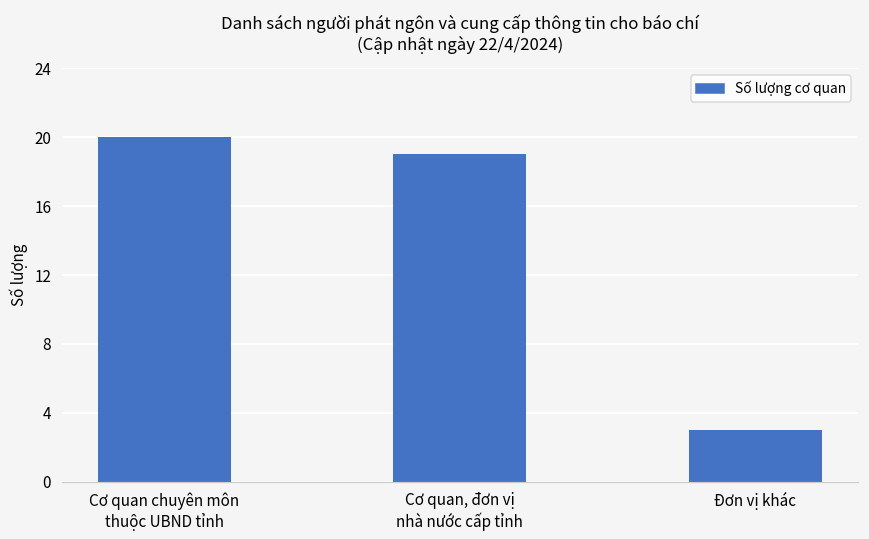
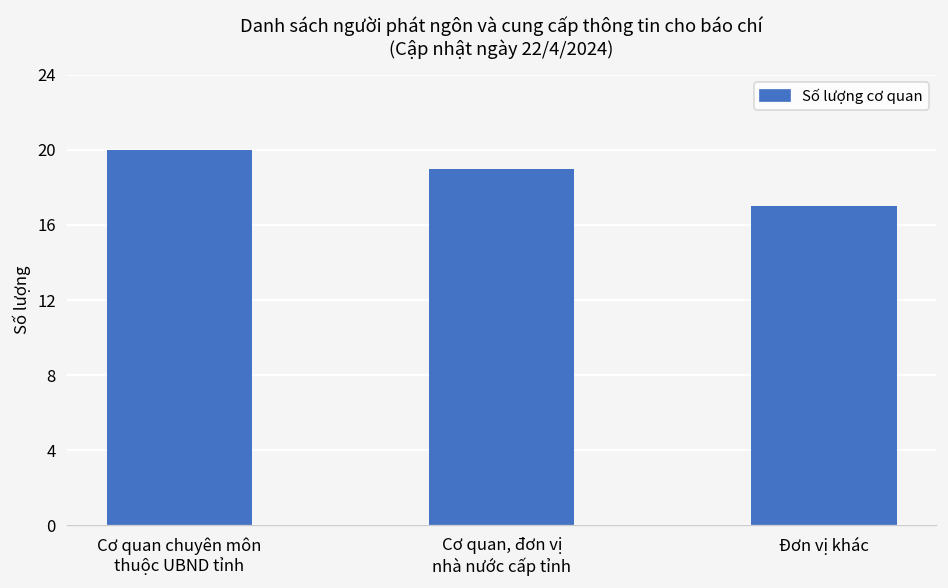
Đơn vị khác: 3 -> 17
